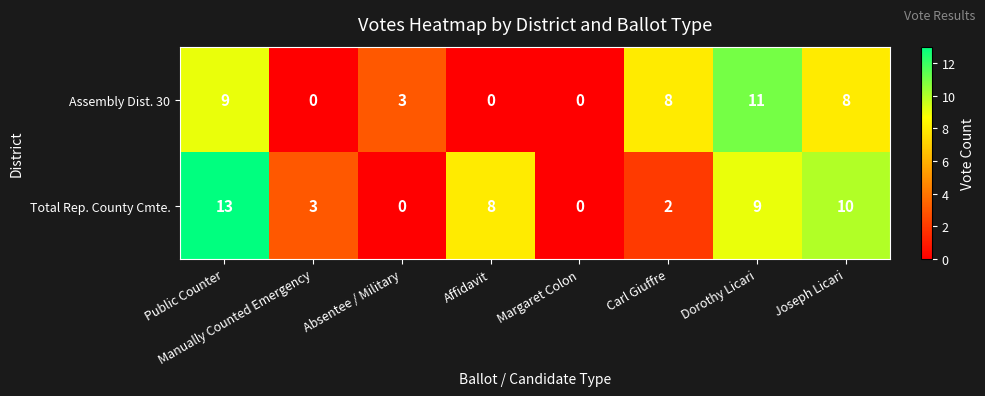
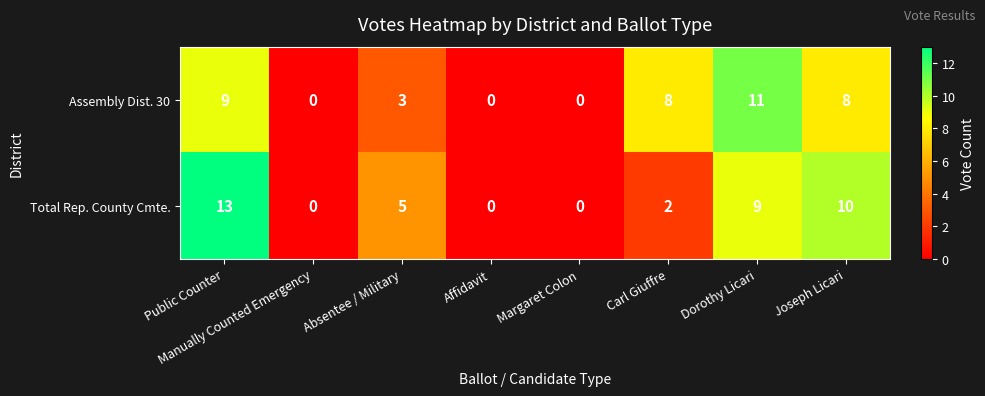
Total Rep. County Cmte., Manually Counted Emergency: 3 -> 0
Total Rep. County Cmte., Absentee / Military: 0 -> 5
Total Rep. County Cmte., Affidavit: 8 -> 0
